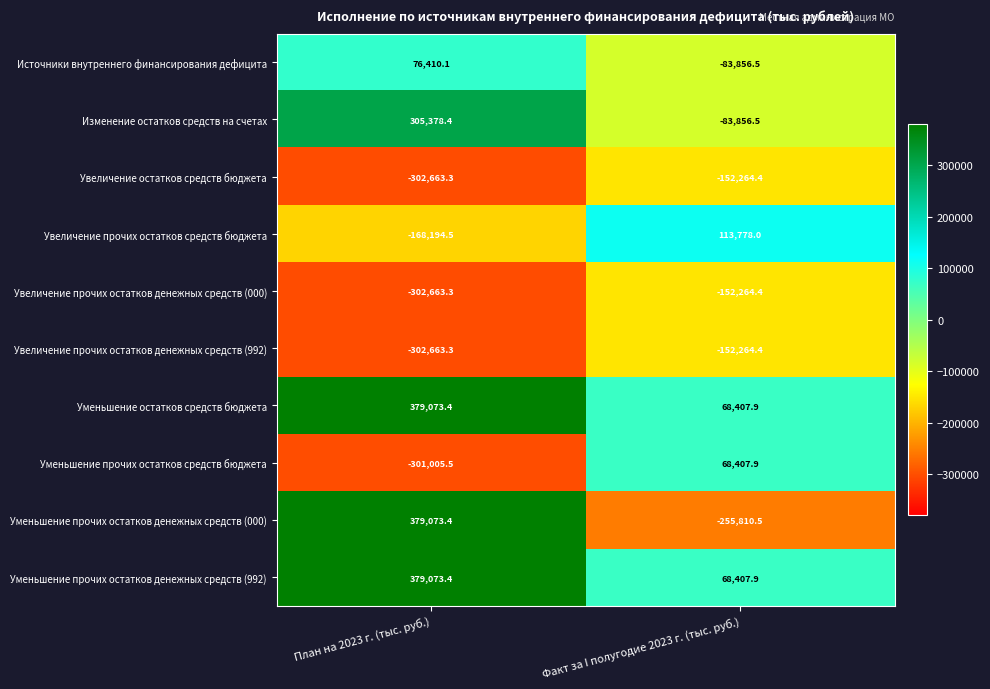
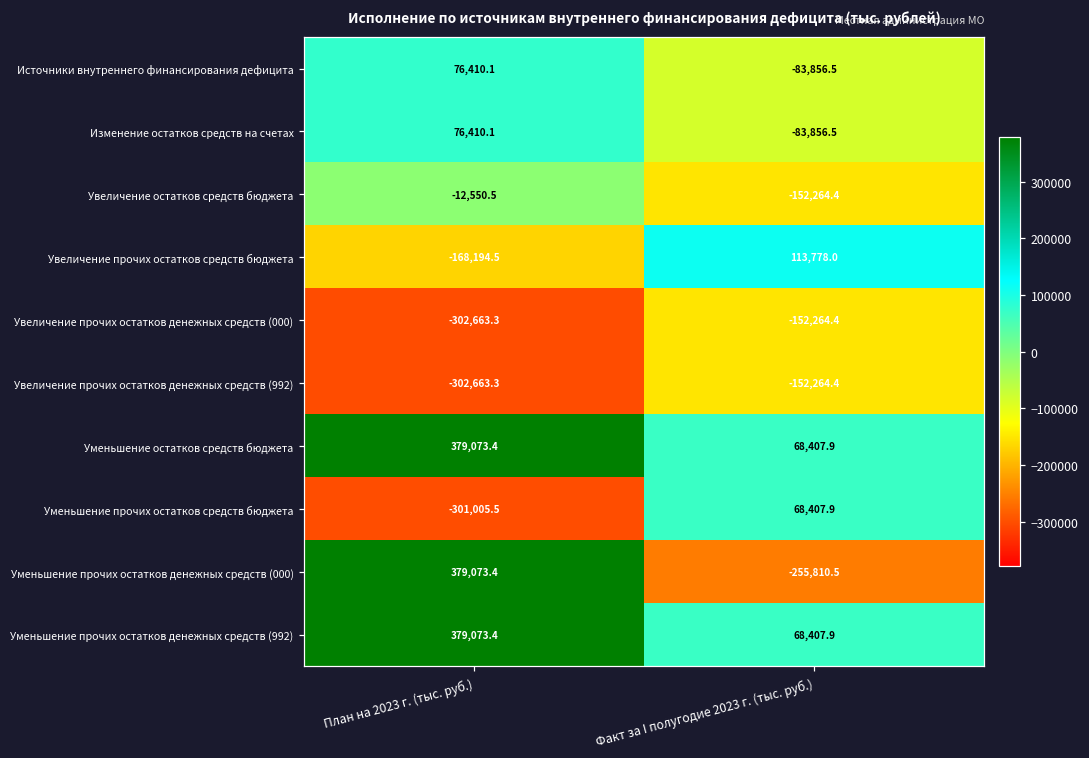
Изменение остатков средств на счетах, План на 2023 г. (тыс. руб.): 305,378.4 -> 76,410.1
Увеличение остатков средств бюджета, План на 2023 г. (тыс. руб.): -302,663.3 -> -12,550.5
